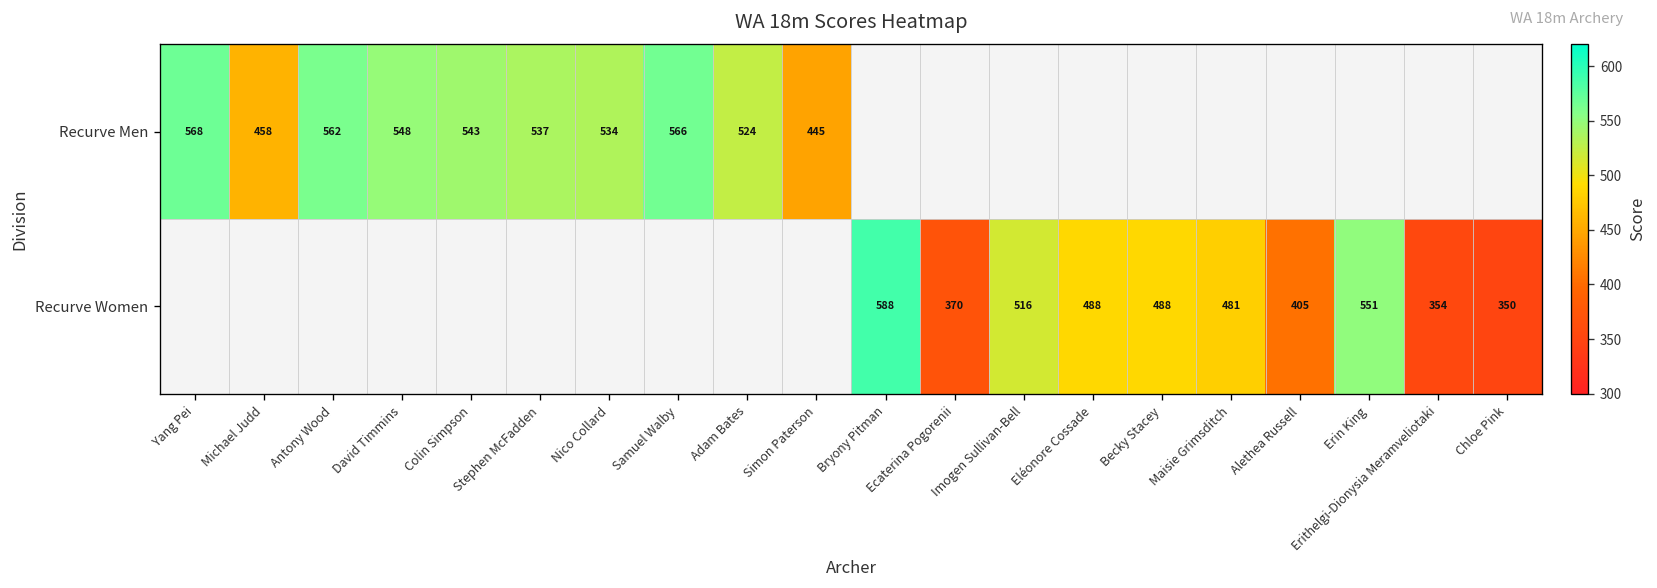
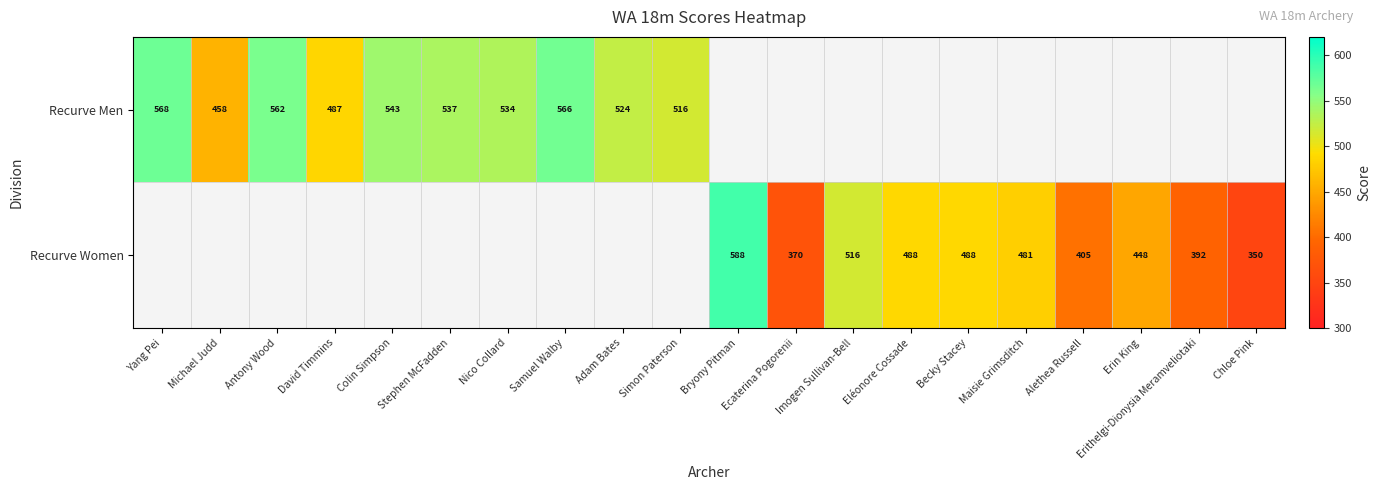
Recurve Men, David Timmins: 548 -> 487
Recurve Men, Simon Paterson: 445 -> 516
Recurve Women, Erin King: 551 -> 448
Recurve Women, Erithelgi-Dionysia Meramveliotaki: 354 -> 392
